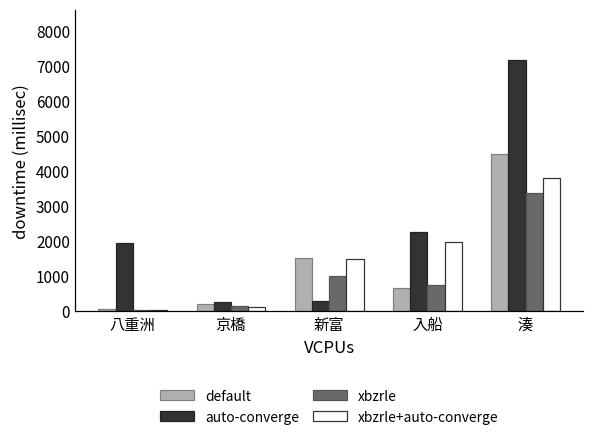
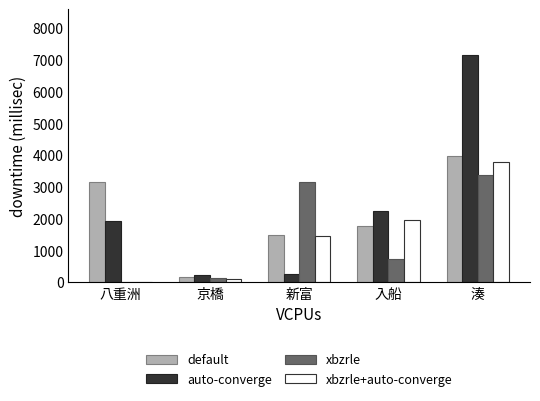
default, 八重洲: 0 -> 3200
xbzrle, 新富: 1000 -> 3100
default, 入船: 600 -> 1800
default, 湊: 4500 -> 4000
